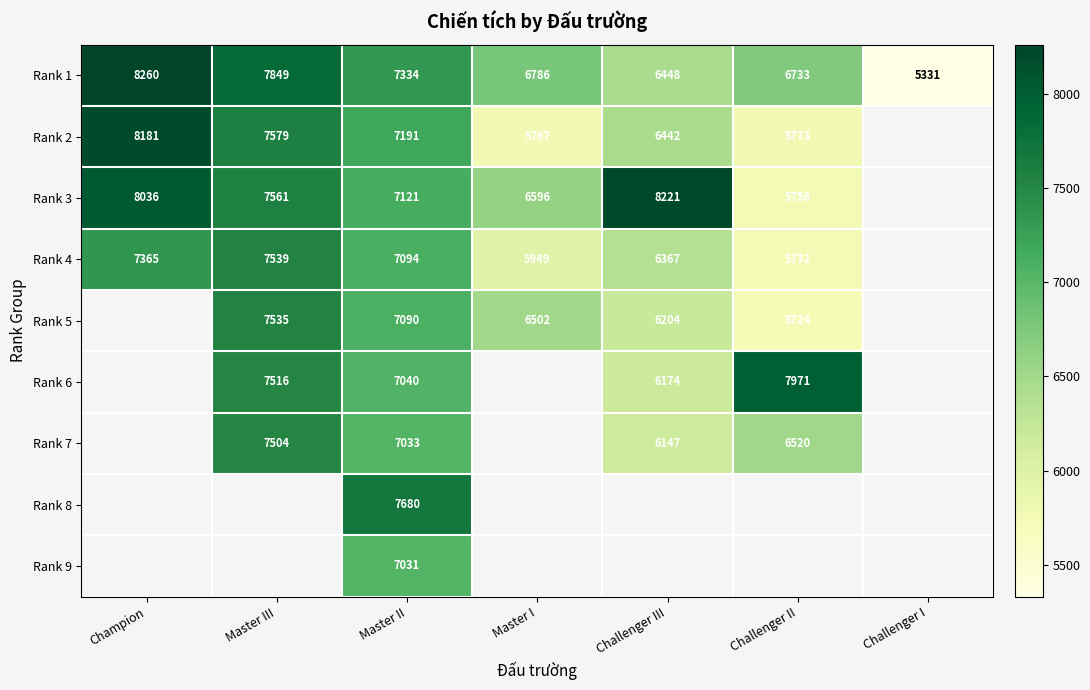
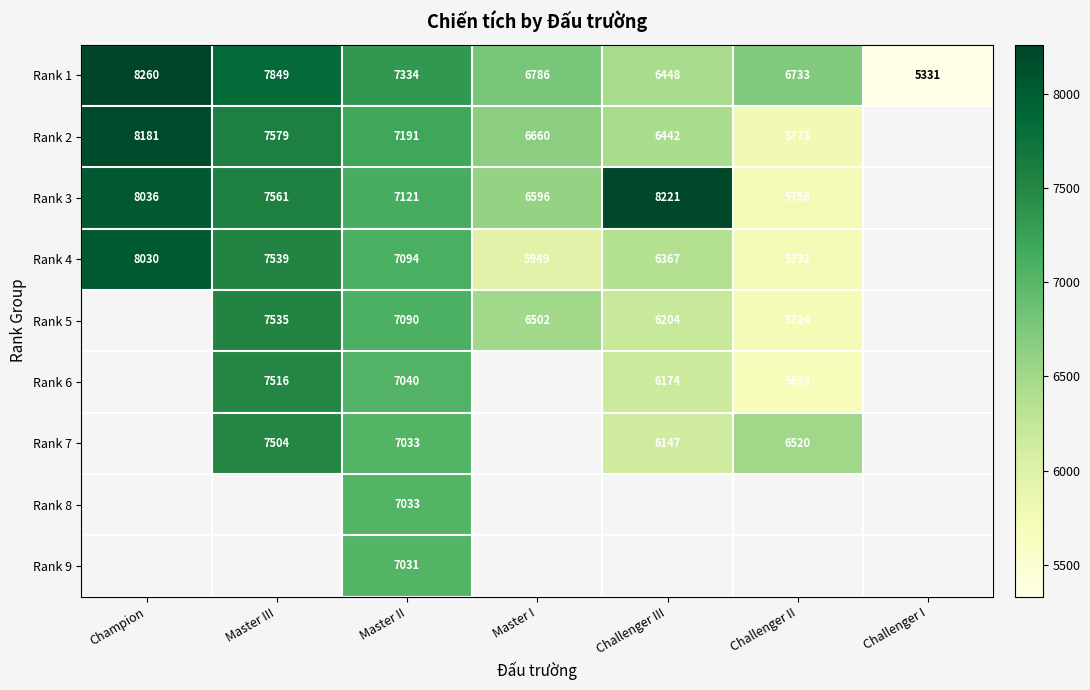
Rank 2, Master I: 5767 -> 6660
Rank 4, Champion: 7365 -> 8030
Rank 6, Challenger II: 7971 -> 5693
Rank 8, Master II: 7680 -> 7033
